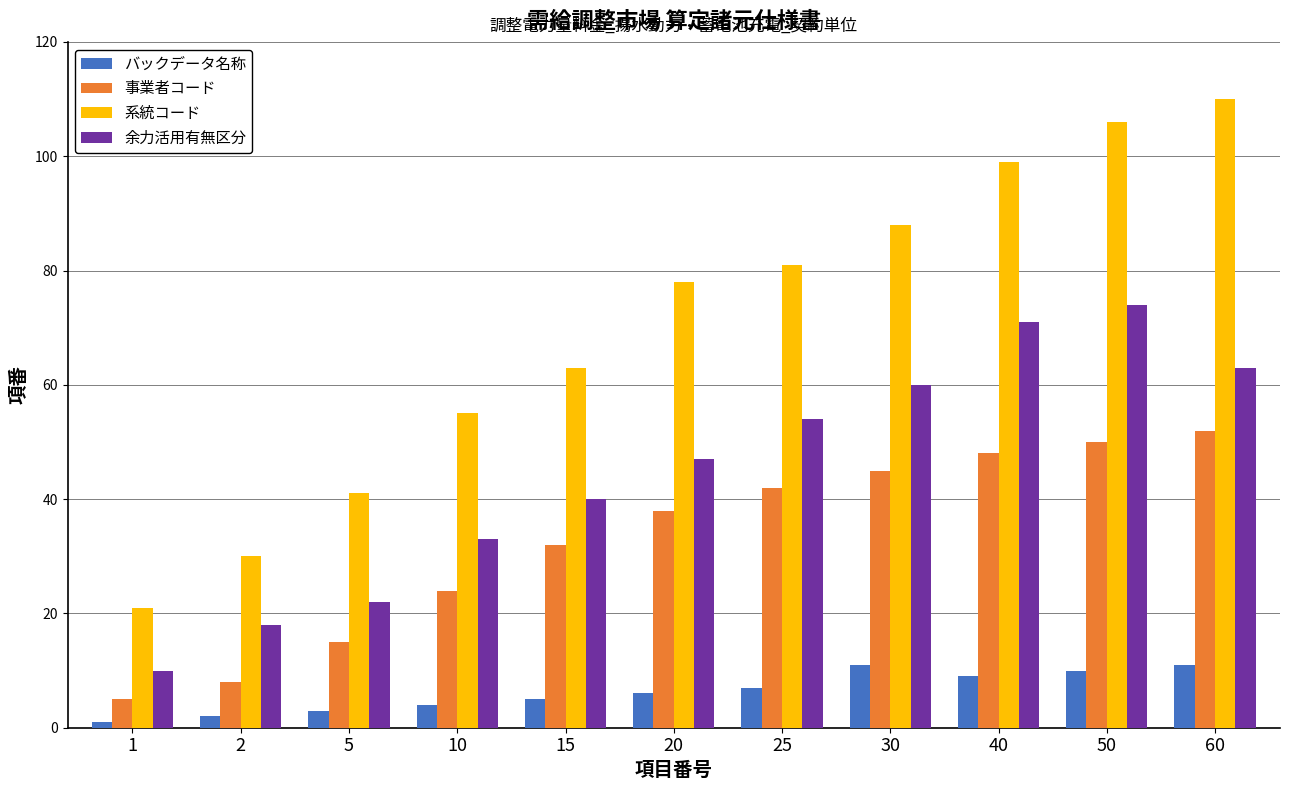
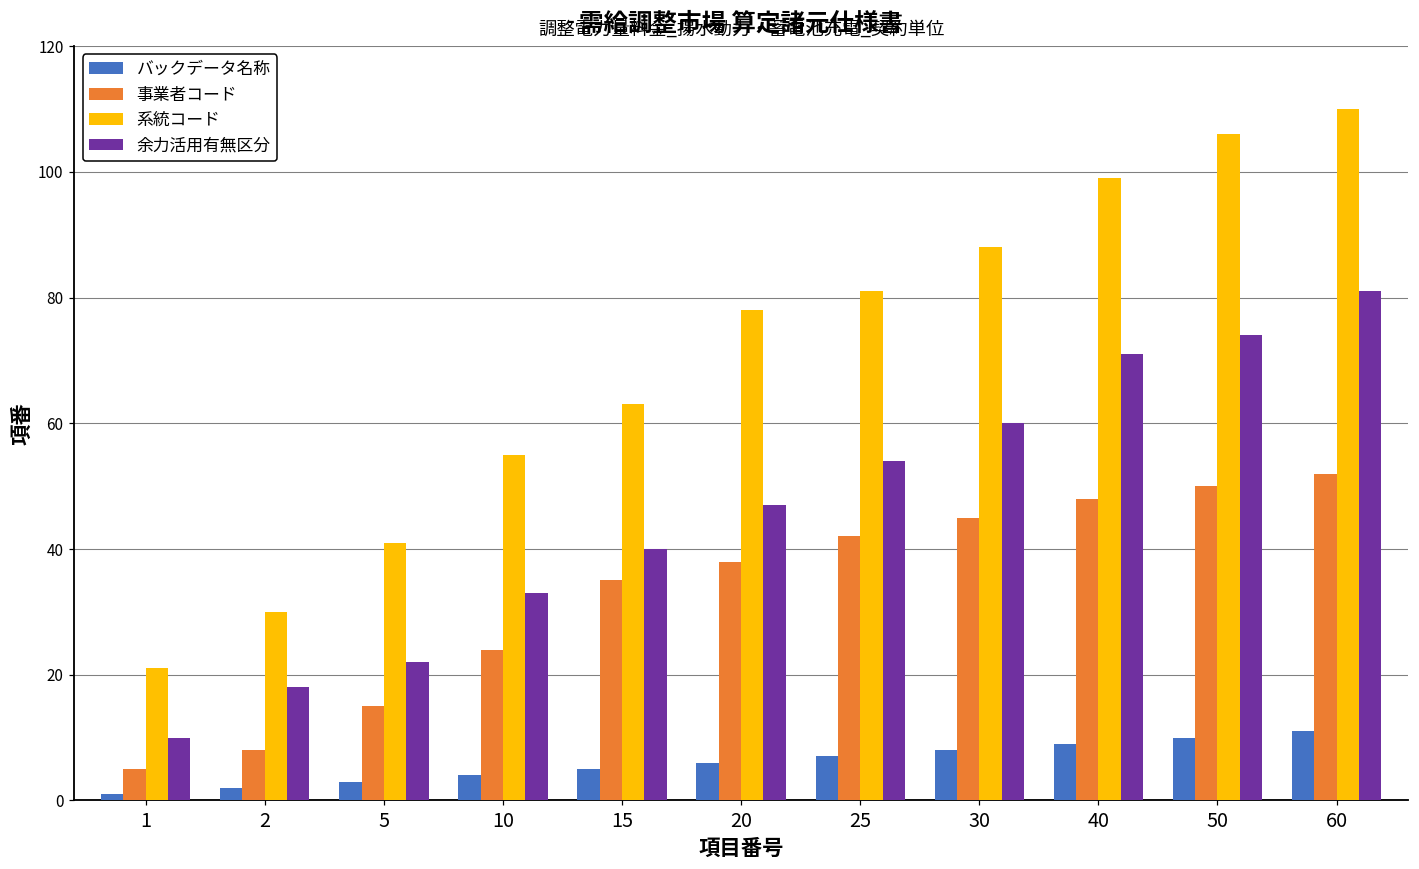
事業者コード, 15: 32 -> 35
バックデータ名称, 30: 11 -> 8
余力活用有無区分, 60: 63 -> 81
